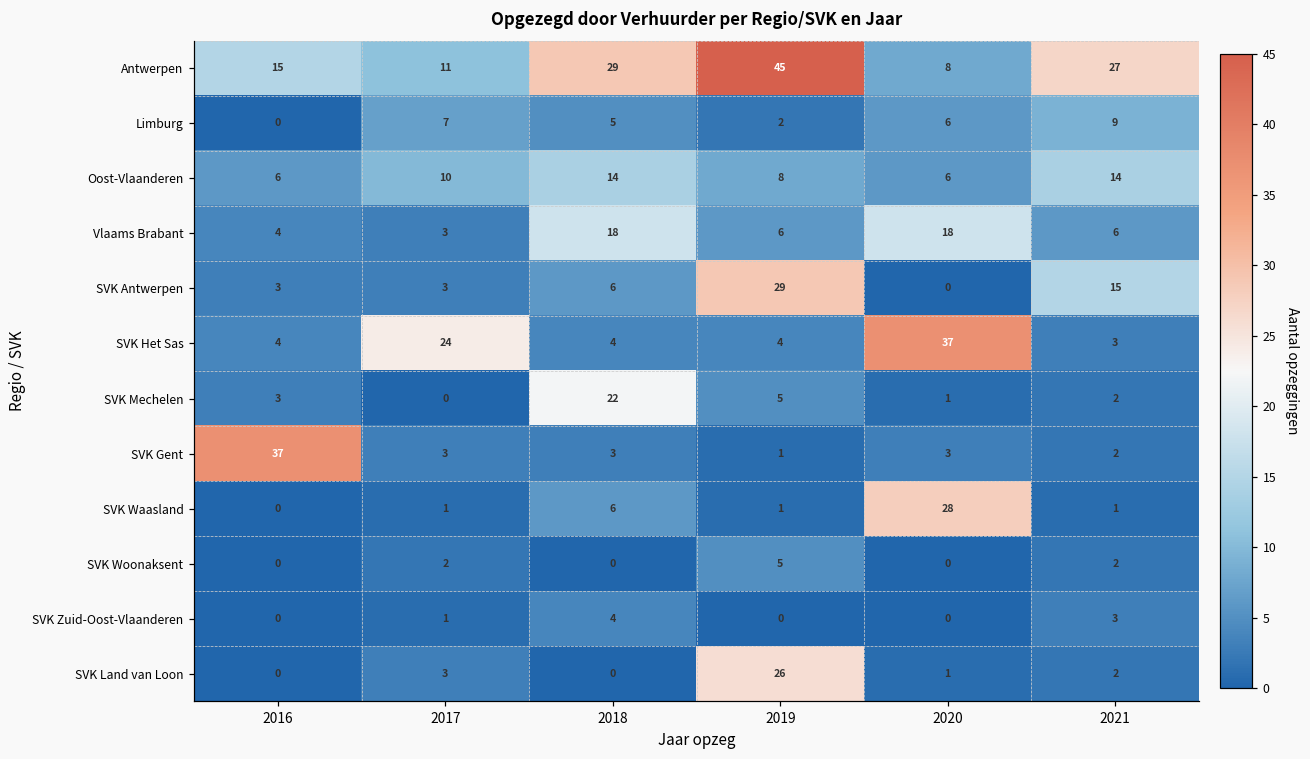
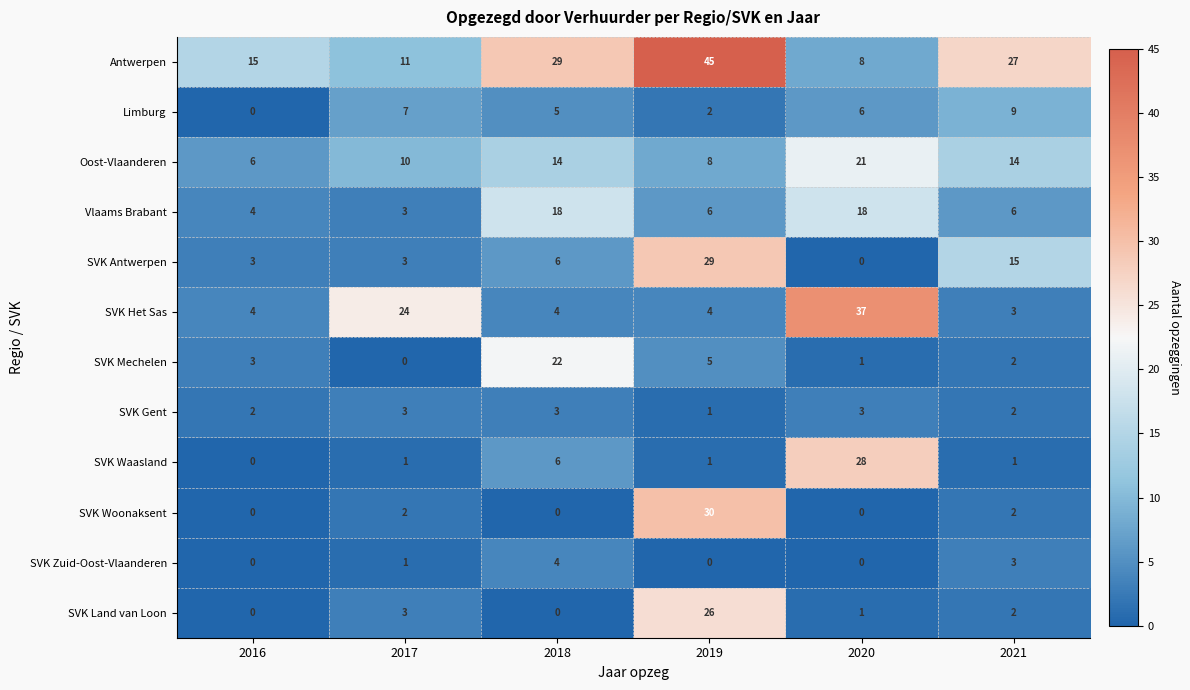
Oost-Vlaanderen, 2020: 6 -> 21
SVK Gent, 2016: 37 -> 2
SVK Woonaksent, 2019: 5 -> 30
